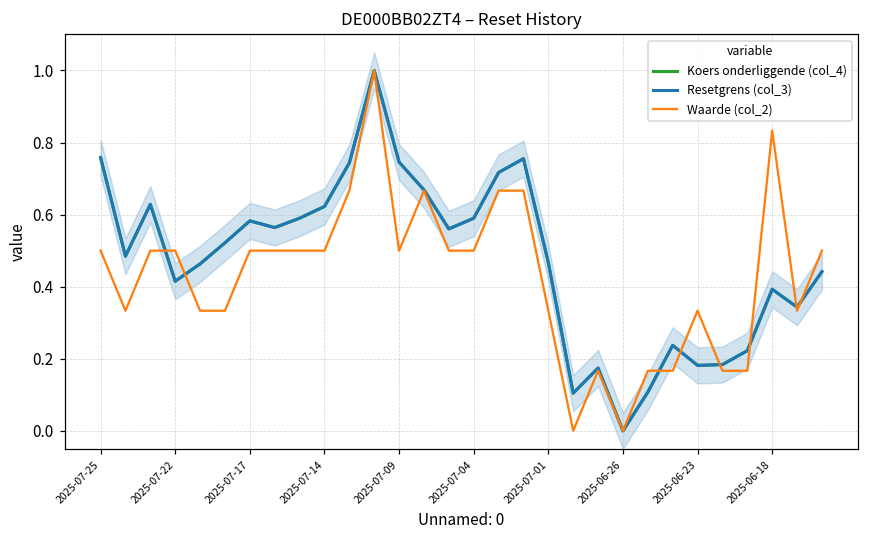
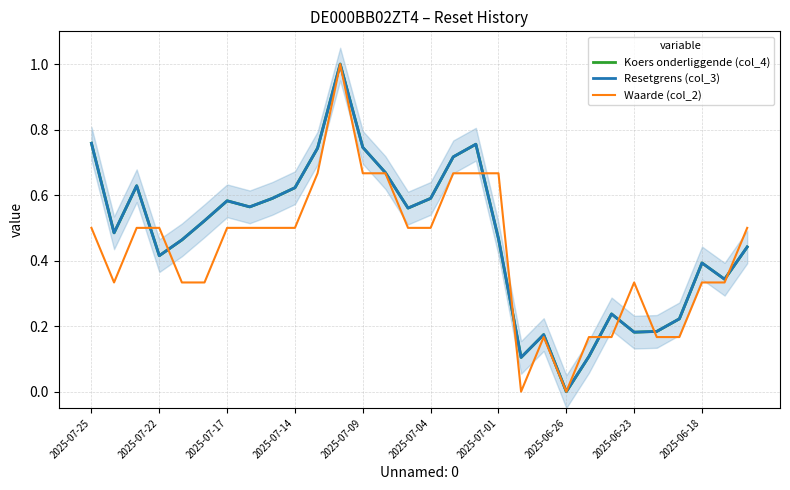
Waarde (col_2), 2025-07-09: 0.50 -> 0.67
Waarde (col_2), 2025-07-01: 0.33 -> 0.67
Waarde (col_2), 2025-06-18: 0.83 -> 0.33
